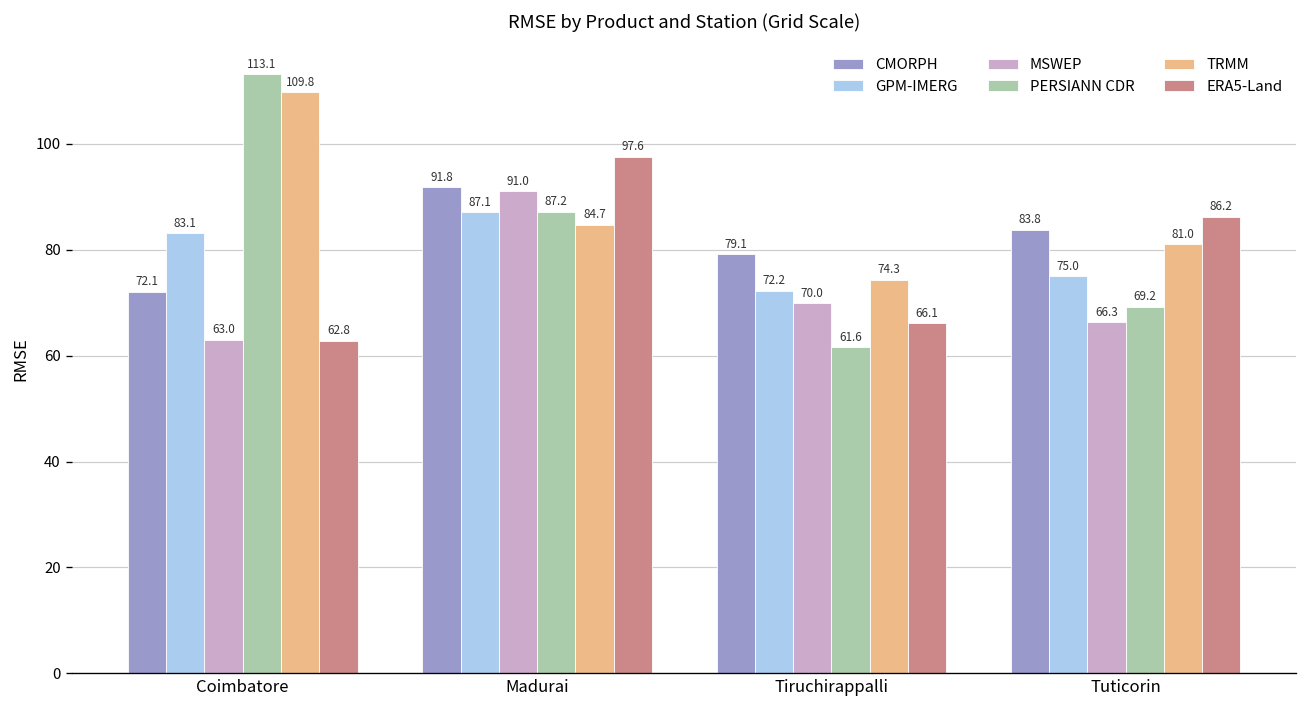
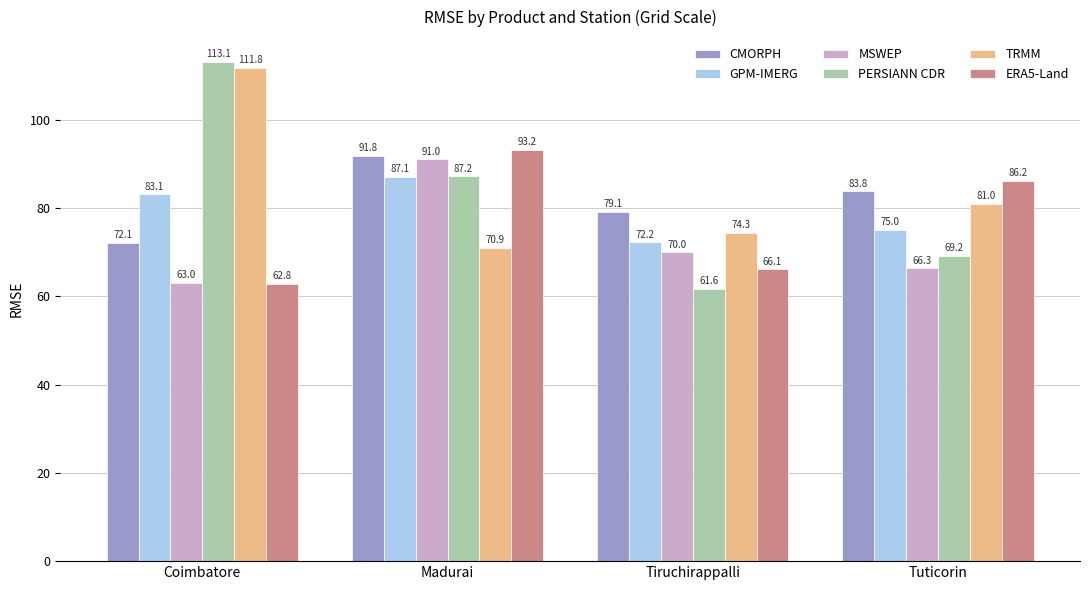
TRMM, Coimbatore: 109.8 -> 111.8
TRMM, Madurai: 84.7 -> 70.9
ERA5-Land, Madurai: 97.6 -> 93.2
